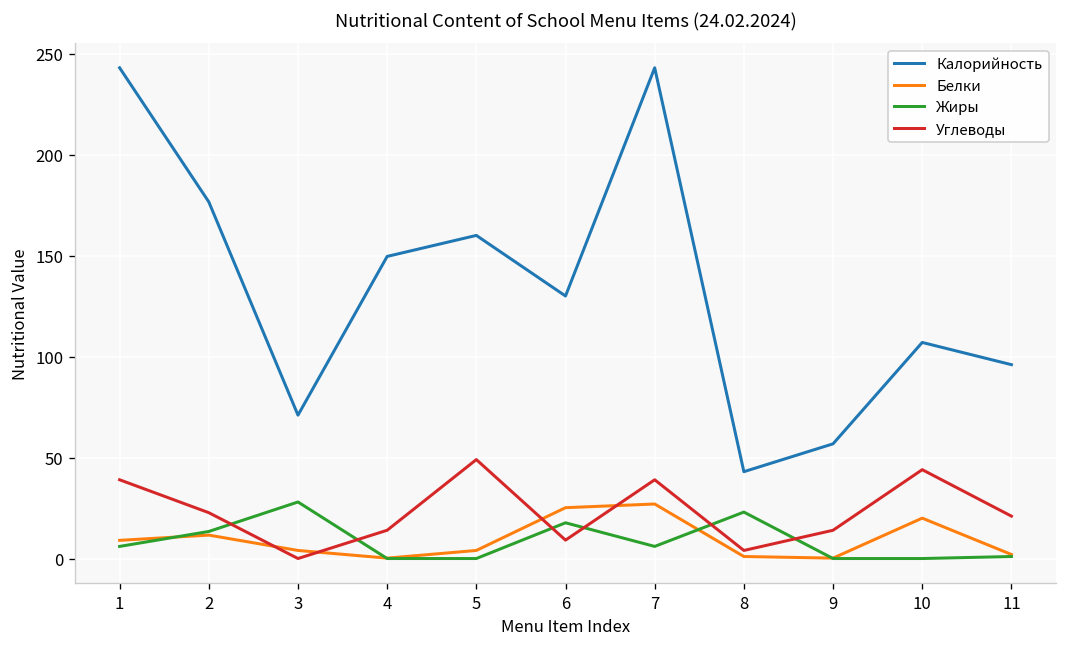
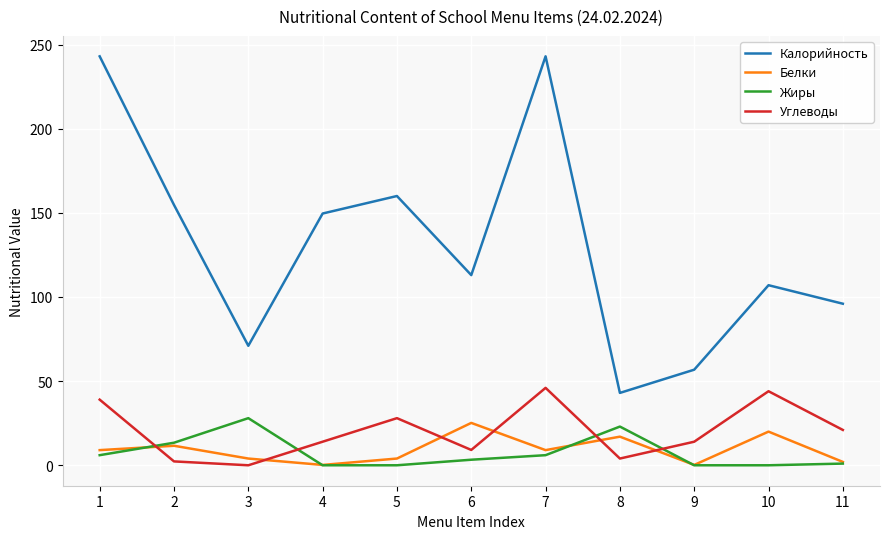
Калорийность, 2: 177 -> 155
Углеводы, 2: 23 -> 2
Углеводы, 5: 49 -> 28
Калорийность, 6: 130 -> 113
Жиры, 6: 18 -> 3
Белки, 7: 27 -> 9
Углеводы, 7: 39 -> 46
Белки, 8: 1 -> 17
